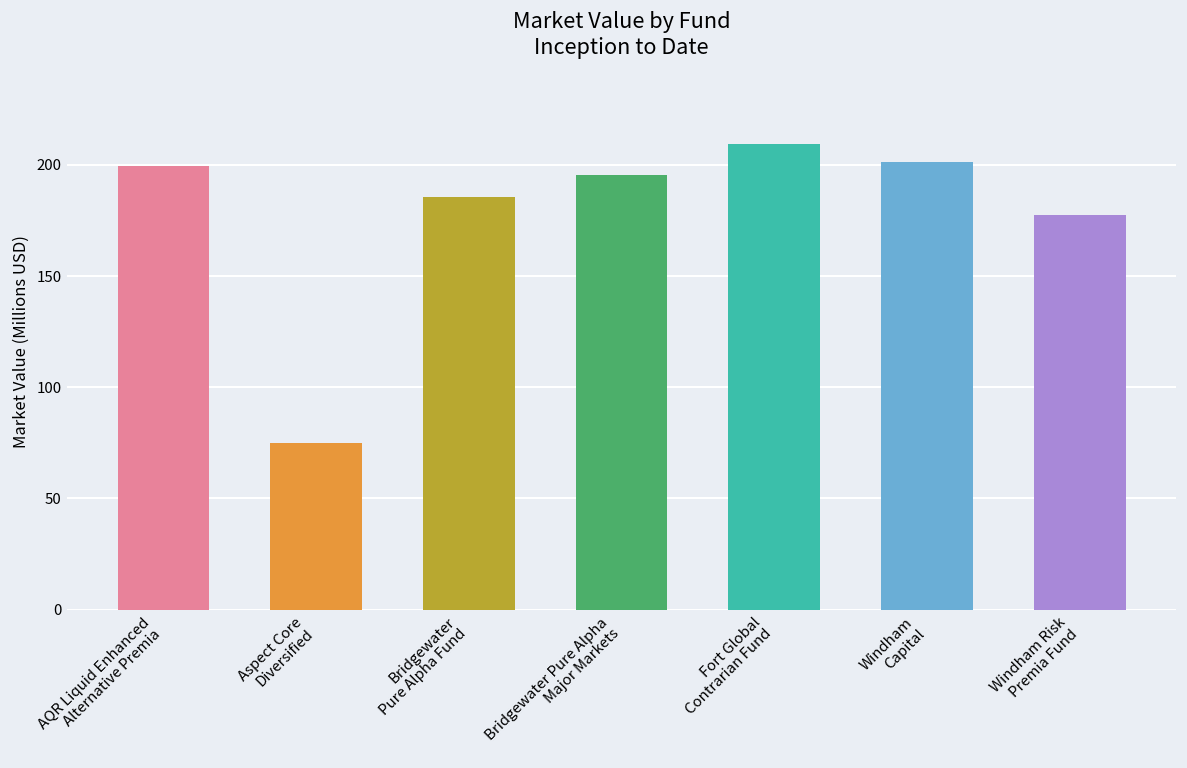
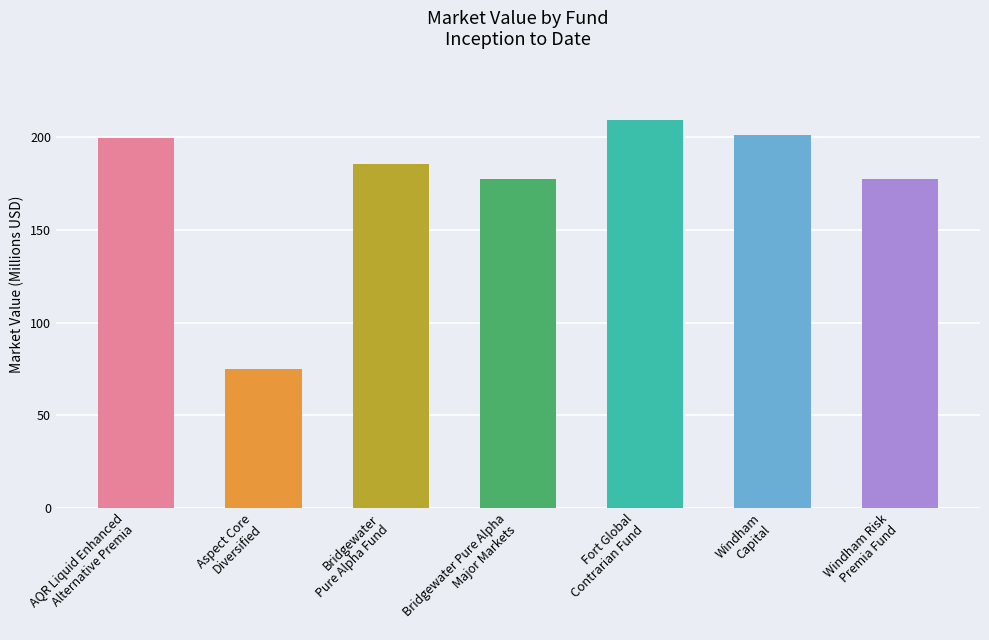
Bridgewater Pure Alpha Major Markets: 195 -> 177
